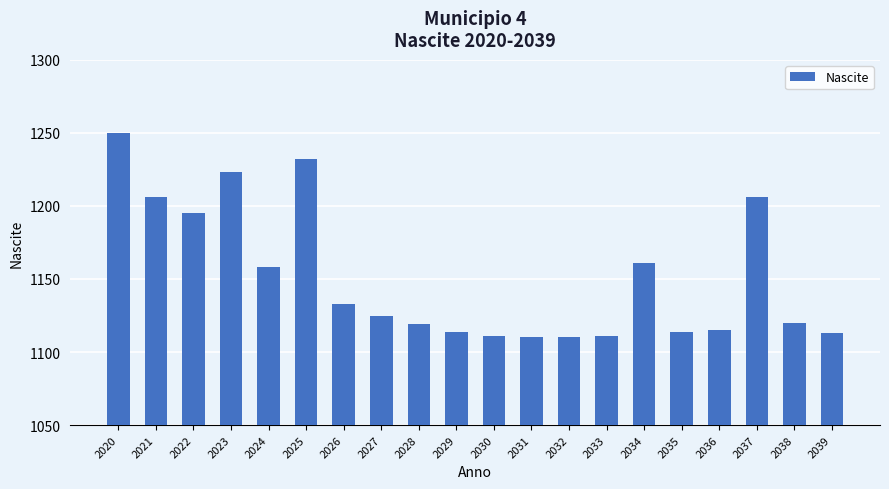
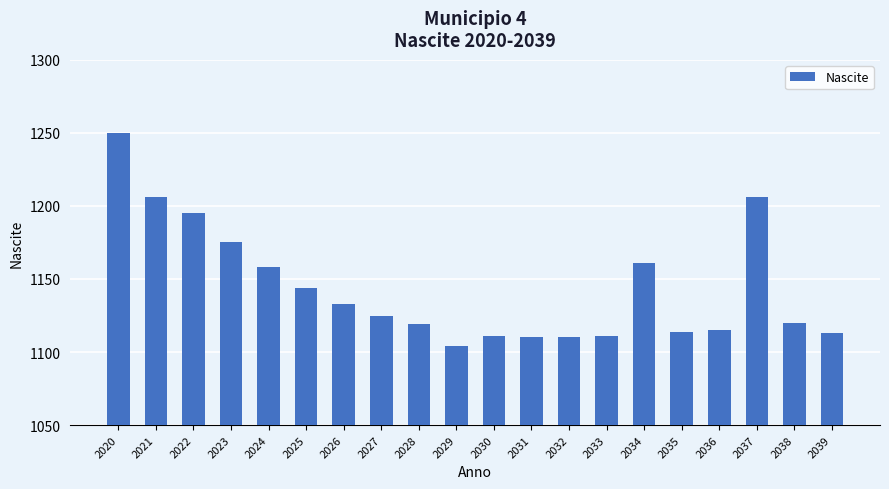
2023: 1223 -> 1175
2025: 1232 -> 1144
2029: 1114 -> 1104
